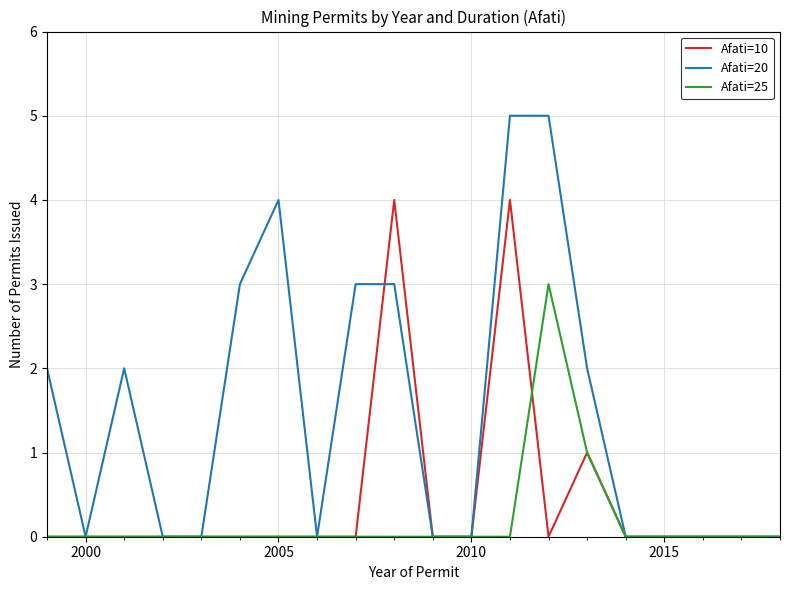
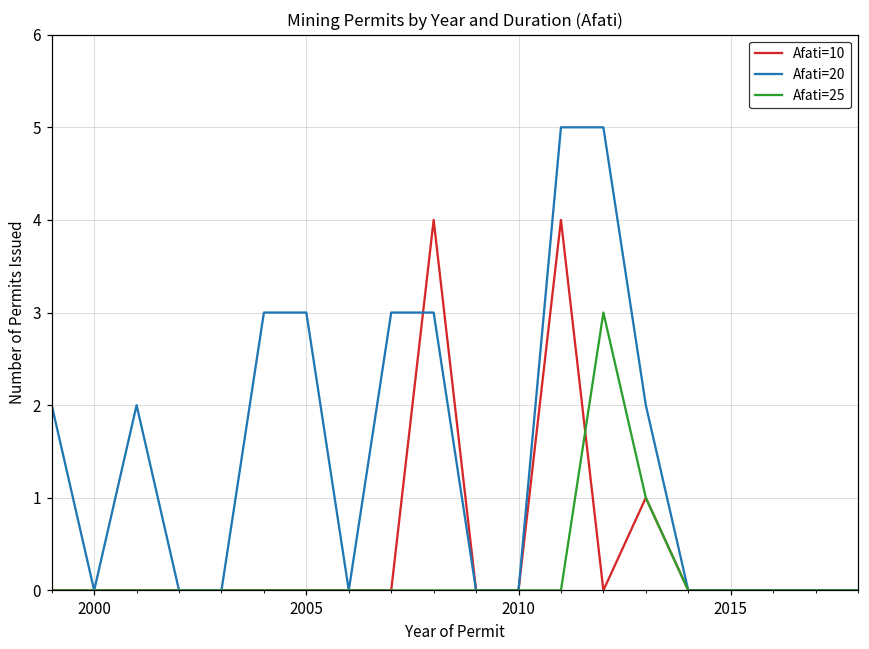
Afati=20, 2005: 4 -> 3
